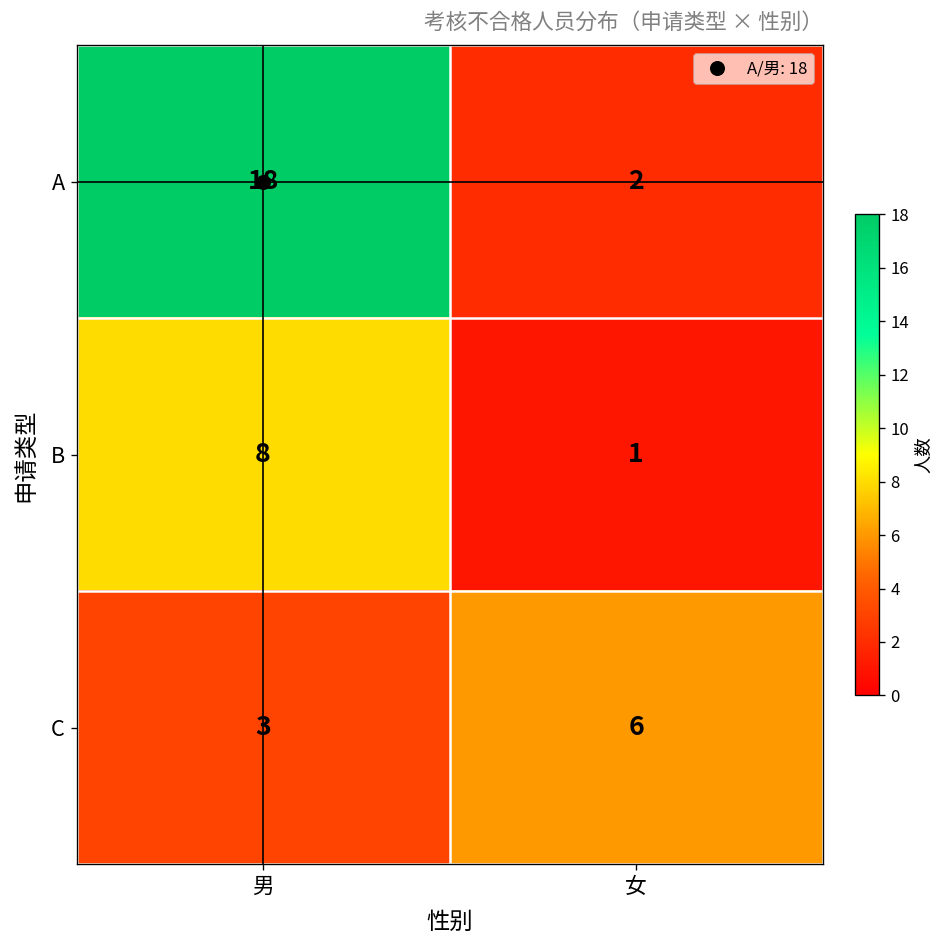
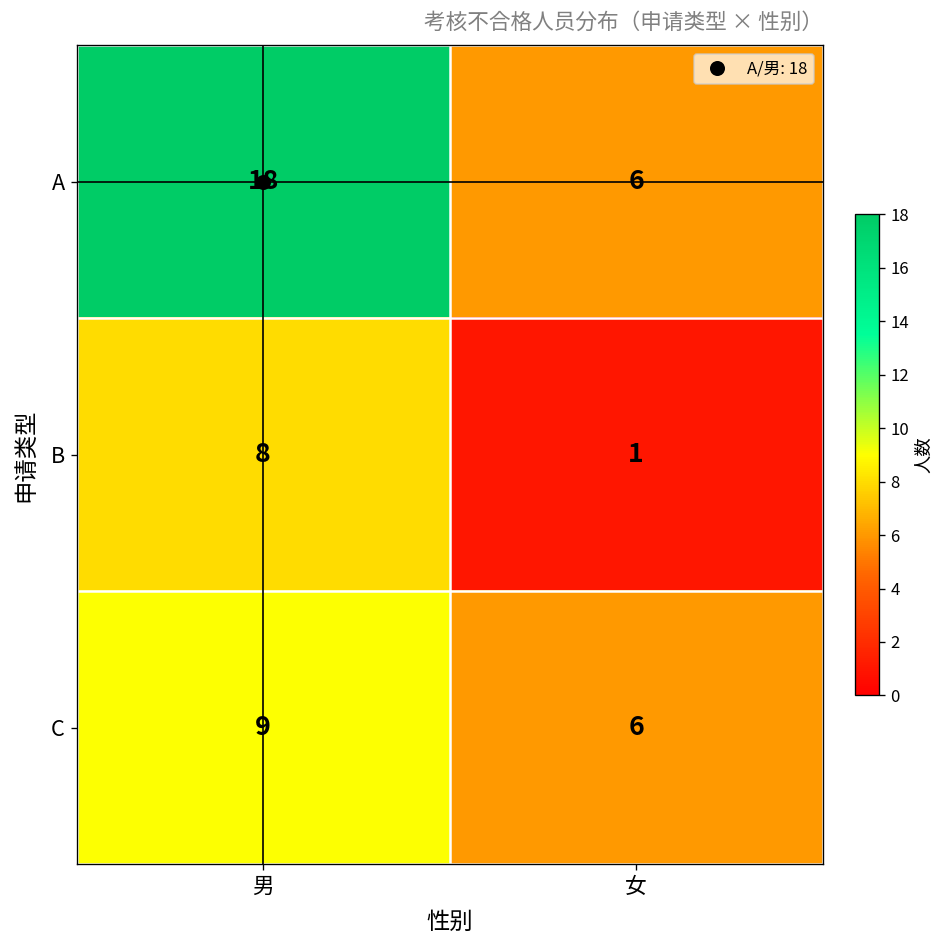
A, 女: 2 -> 6
C, 男: 3 -> 9
